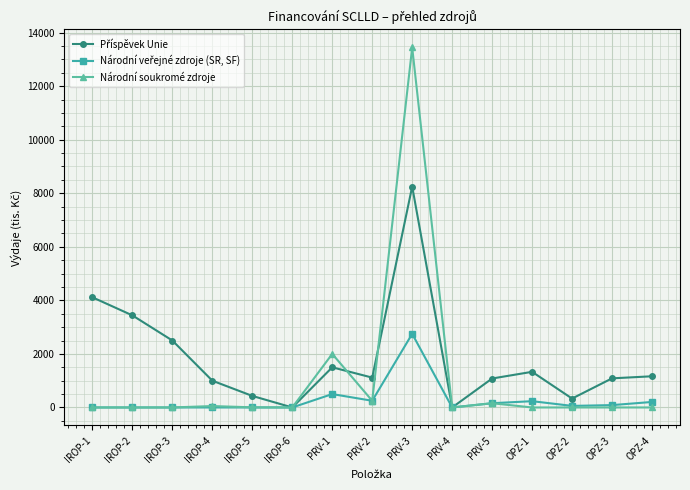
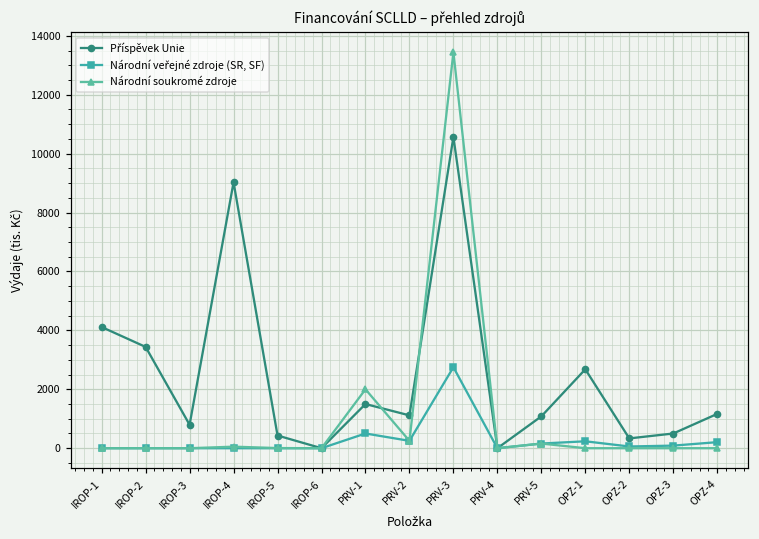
Příspěvek Unie, IROP-3: 2500 -> 800
Příspěvek Unie, IROP-4: 1000 -> 9000
Příspěvek Unie, PRV-3: 8300 -> 10600
Příspěvek Unie, OPZ-1: 1300 -> 2700
Příspěvek Unie, OPZ-3: 1100 -> 500
